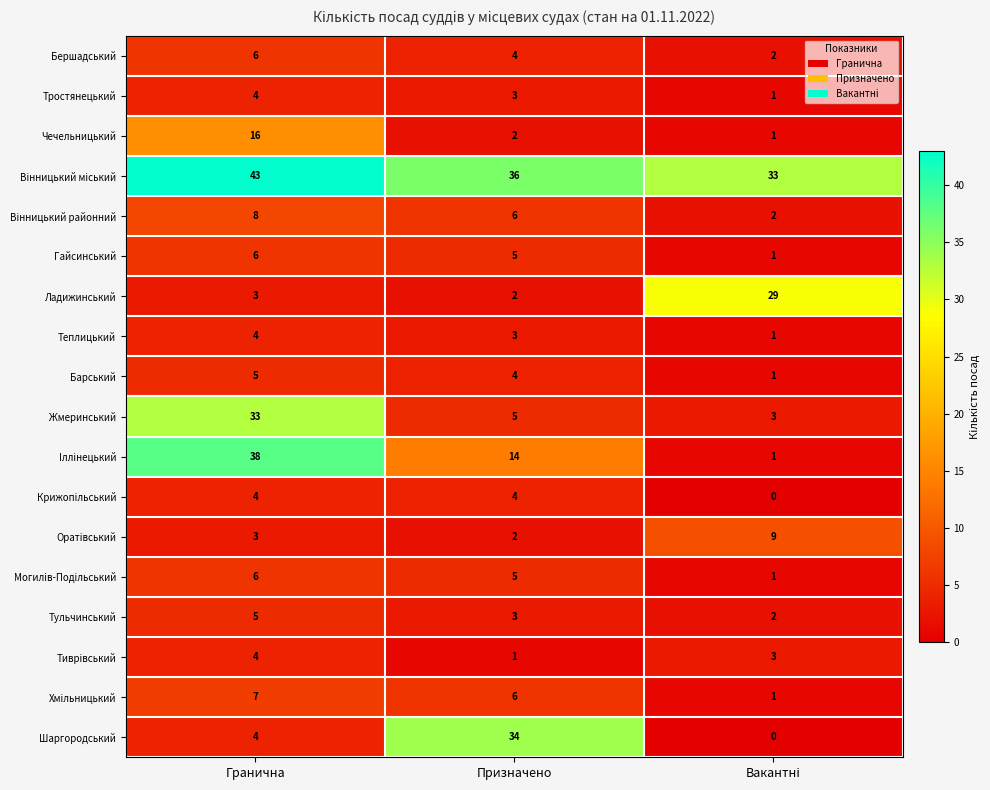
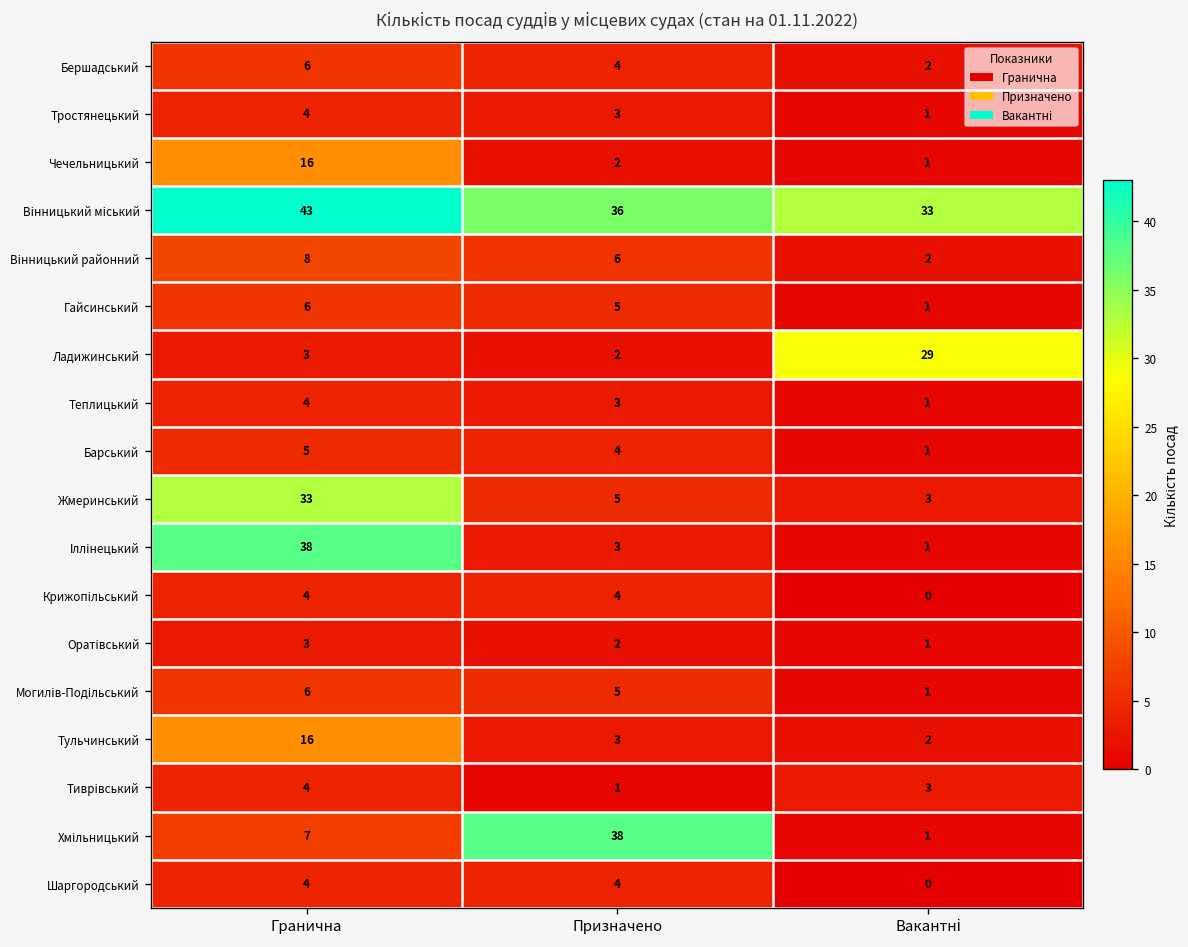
Іллінецький, Призначено: 14 -> 3
Оратівський, Вакантні: 9 -> 1
Тульчинський, Гранична: 5 -> 16
Хмільницький, Призначено: 6 -> 38
Шаргородський, Призначено: 34 -> 4
